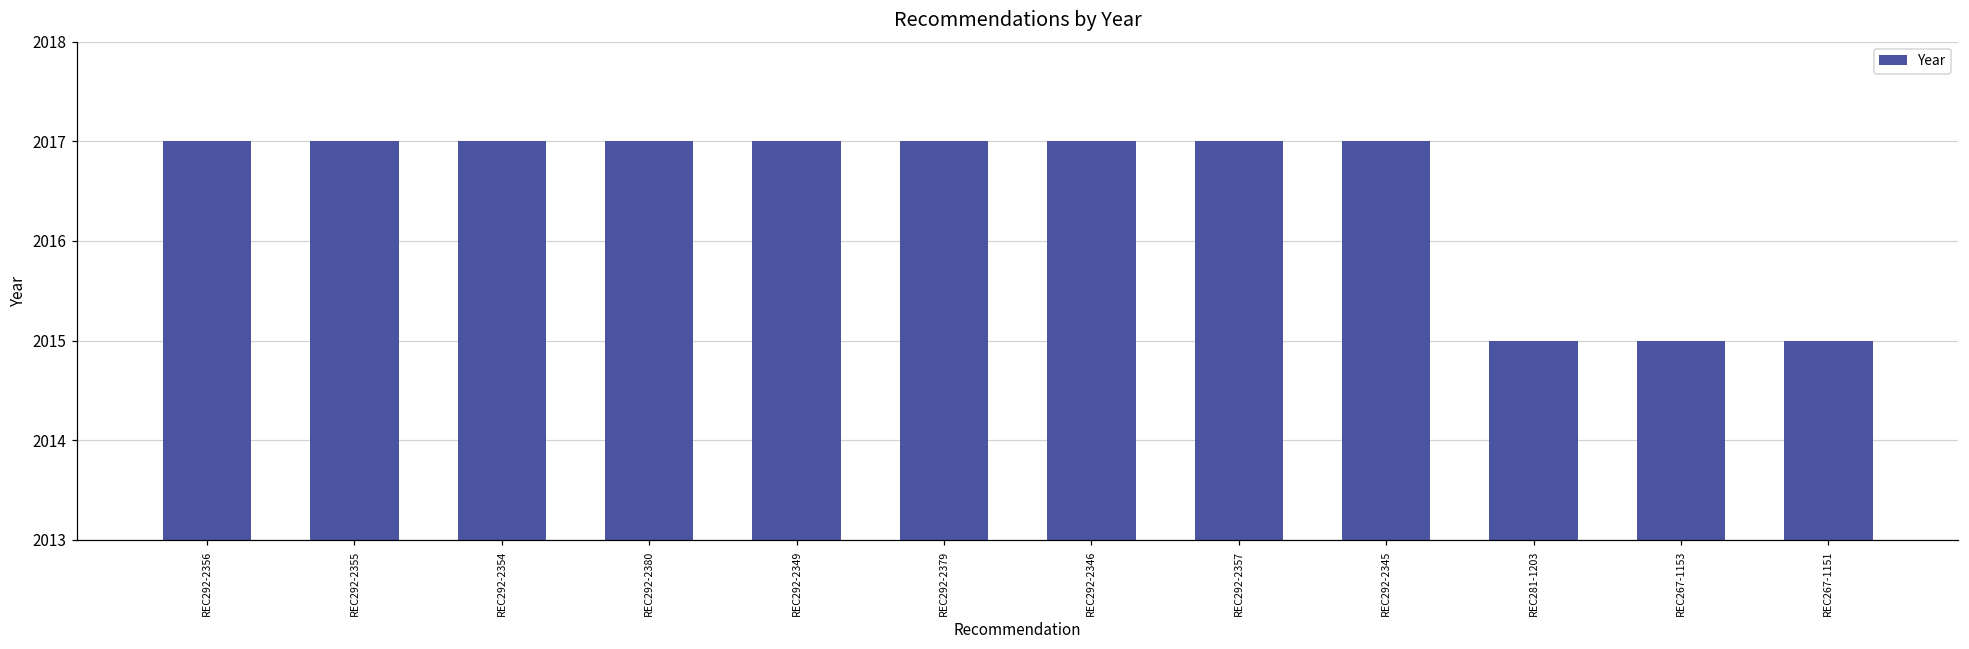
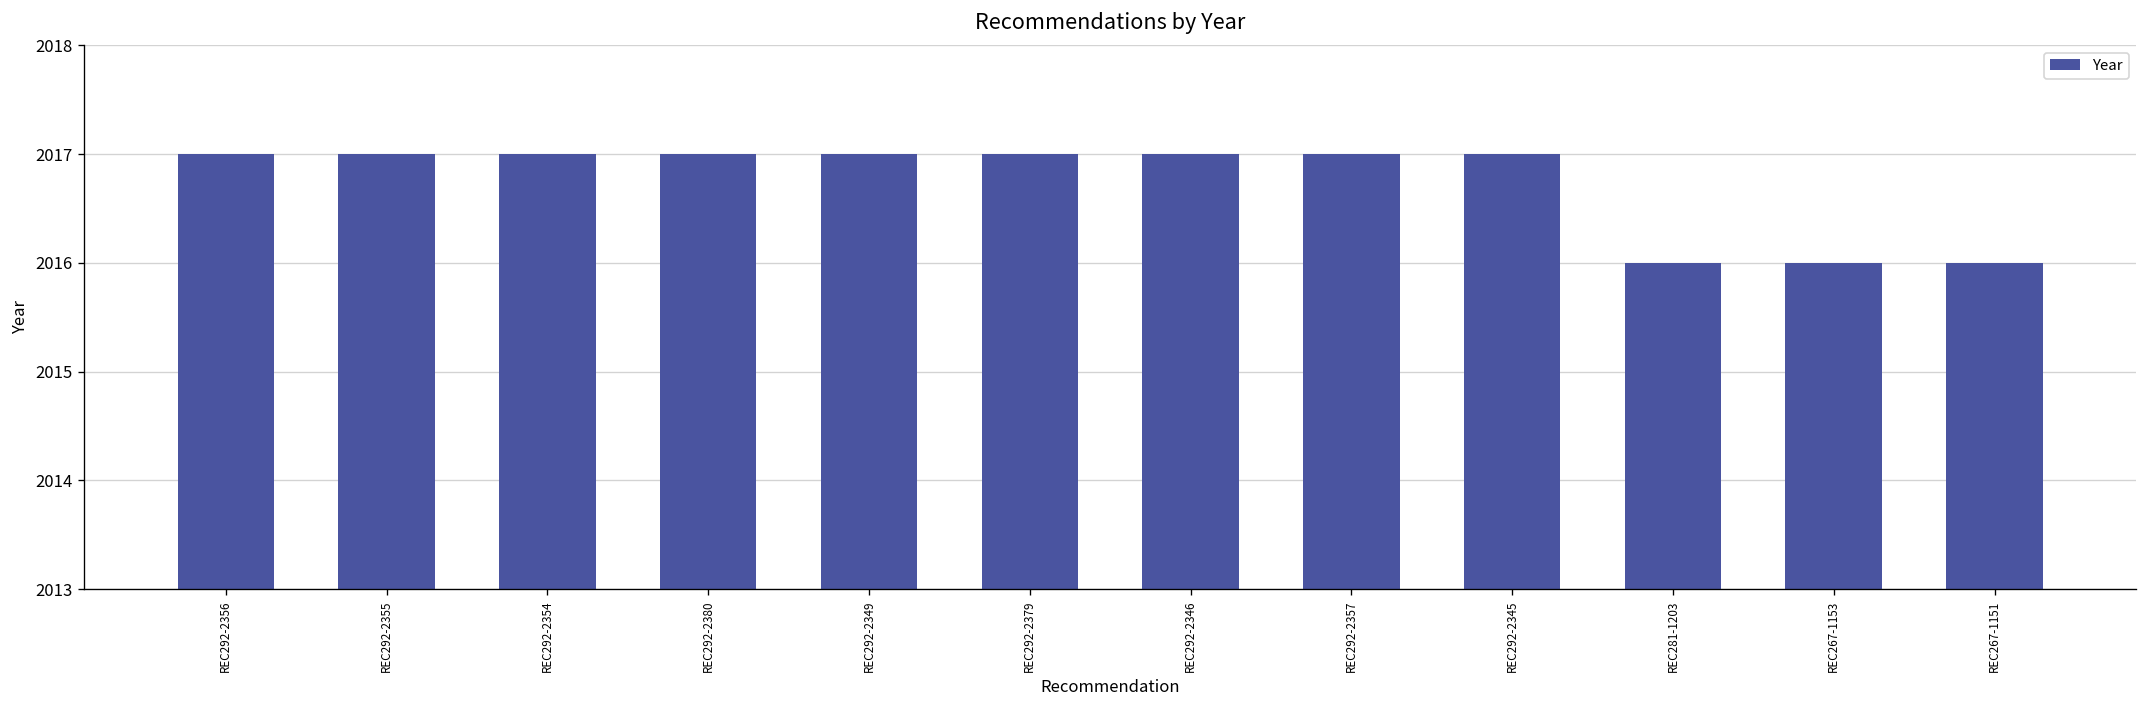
REC281-1203: 2015 -> 2016
REC267-1153: 2015 -> 2016
REC267-1151: 2015 -> 2016
